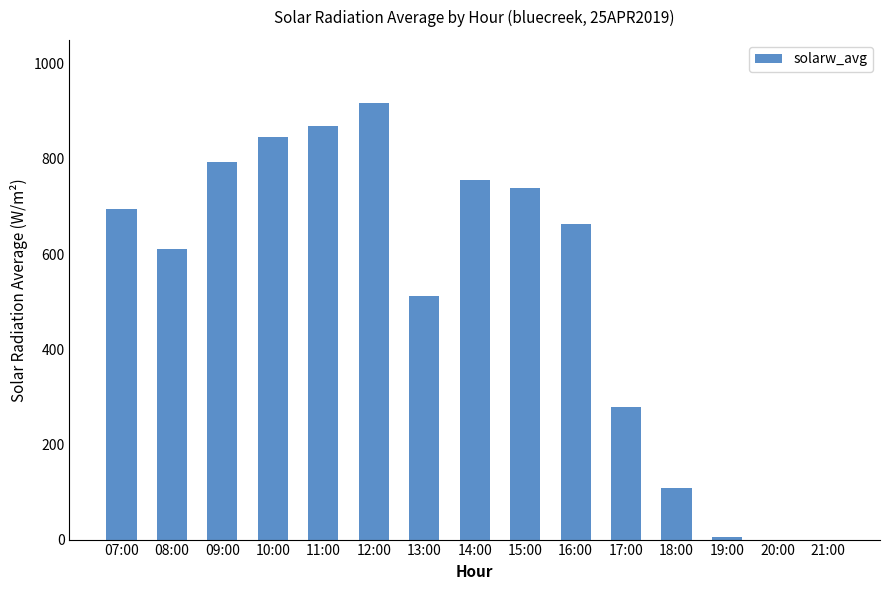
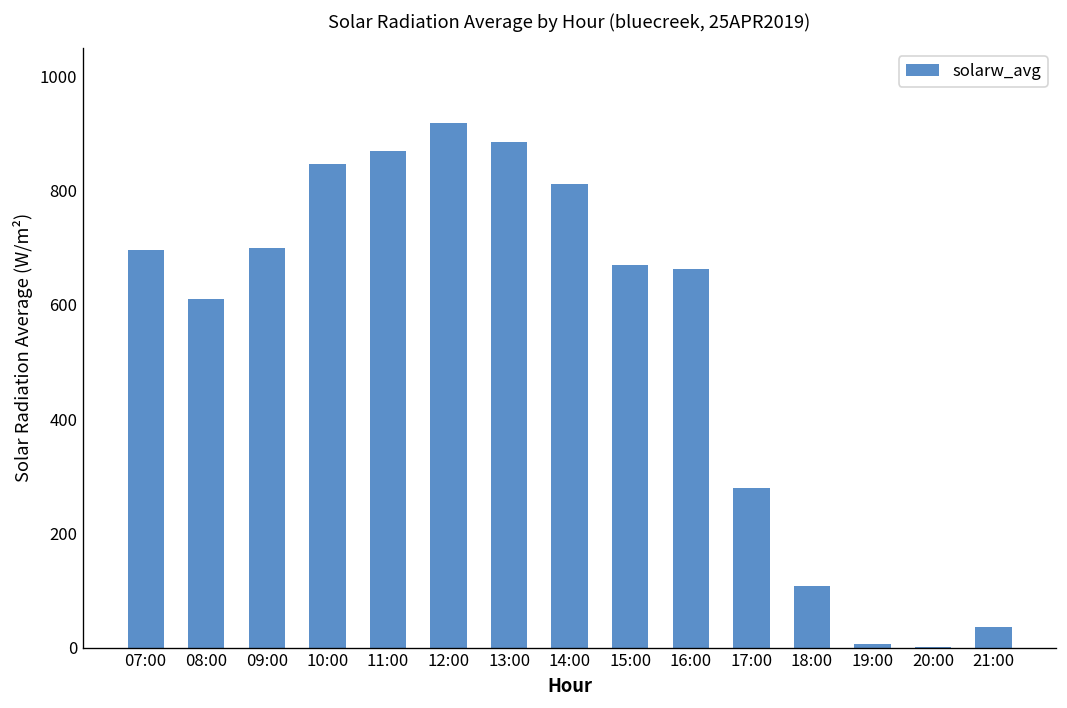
09:00: 790 -> 700
13:00: 510 -> 890
14:00: 760 -> 810
15:00: 740 -> 670
21:00: 0 -> 40
